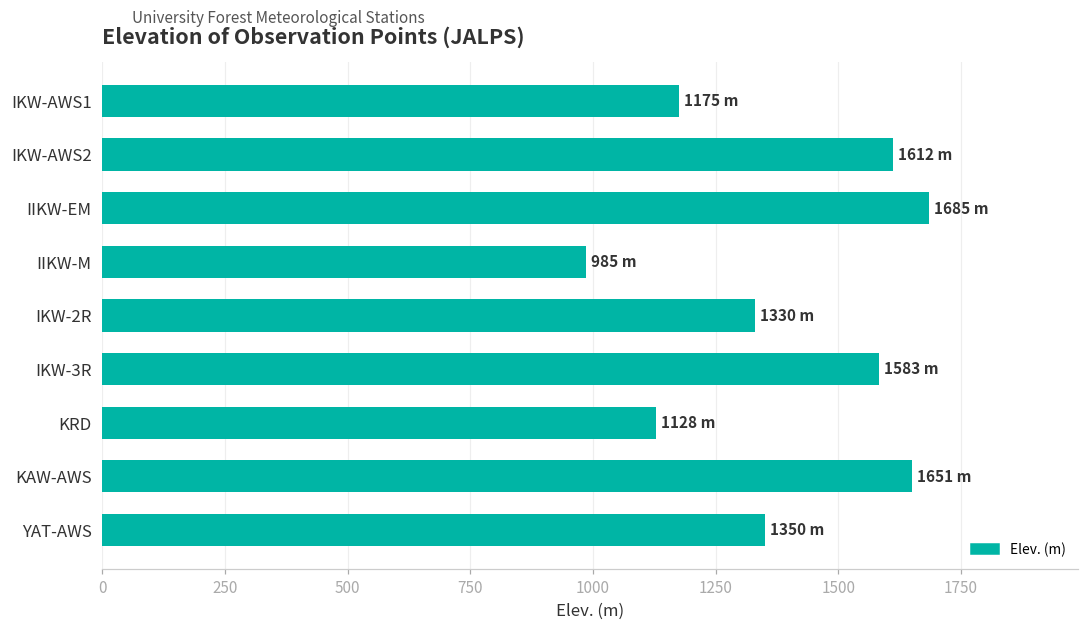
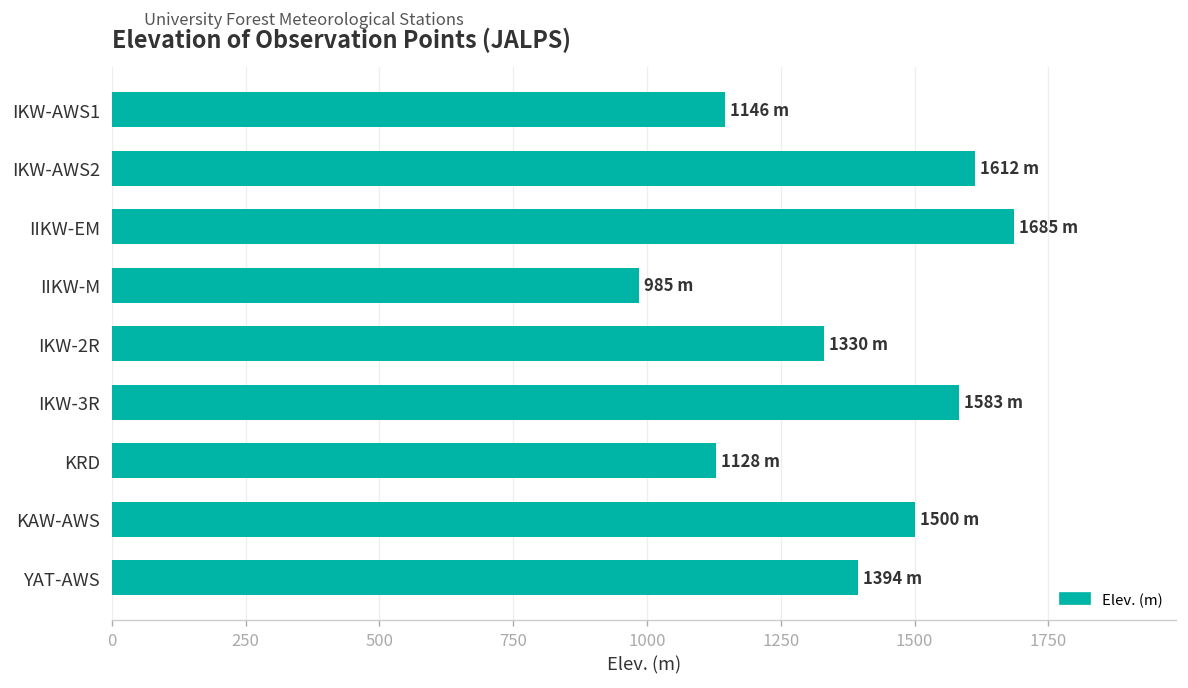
IKW-AWS1: 1175 -> 1146
KAW-AWS: 1651 -> 1500
YAT-AWS: 1350 -> 1394
